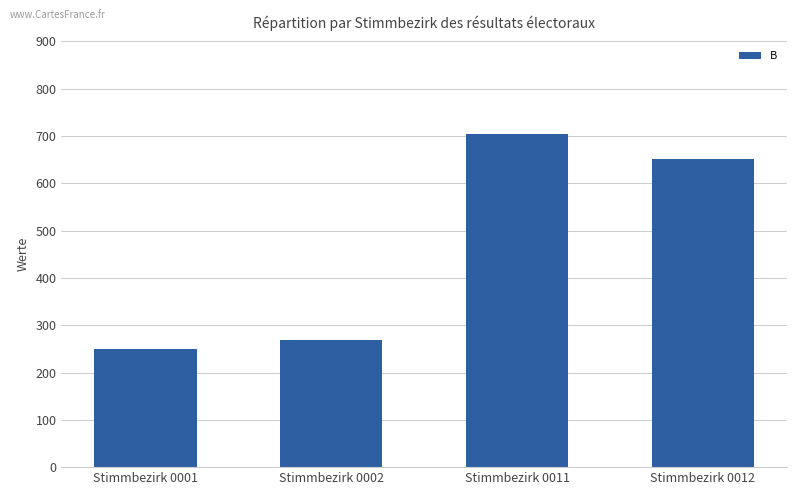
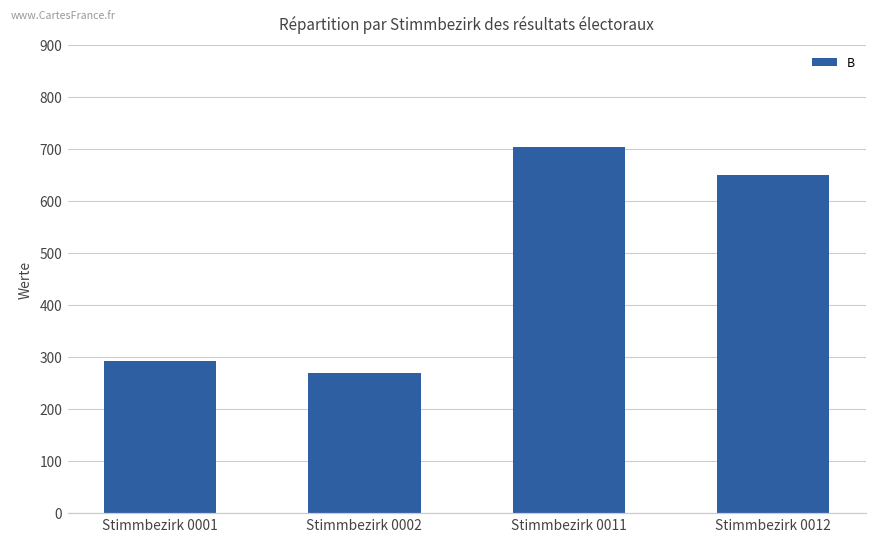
Stimmbezirk 0001: 250 -> 290
